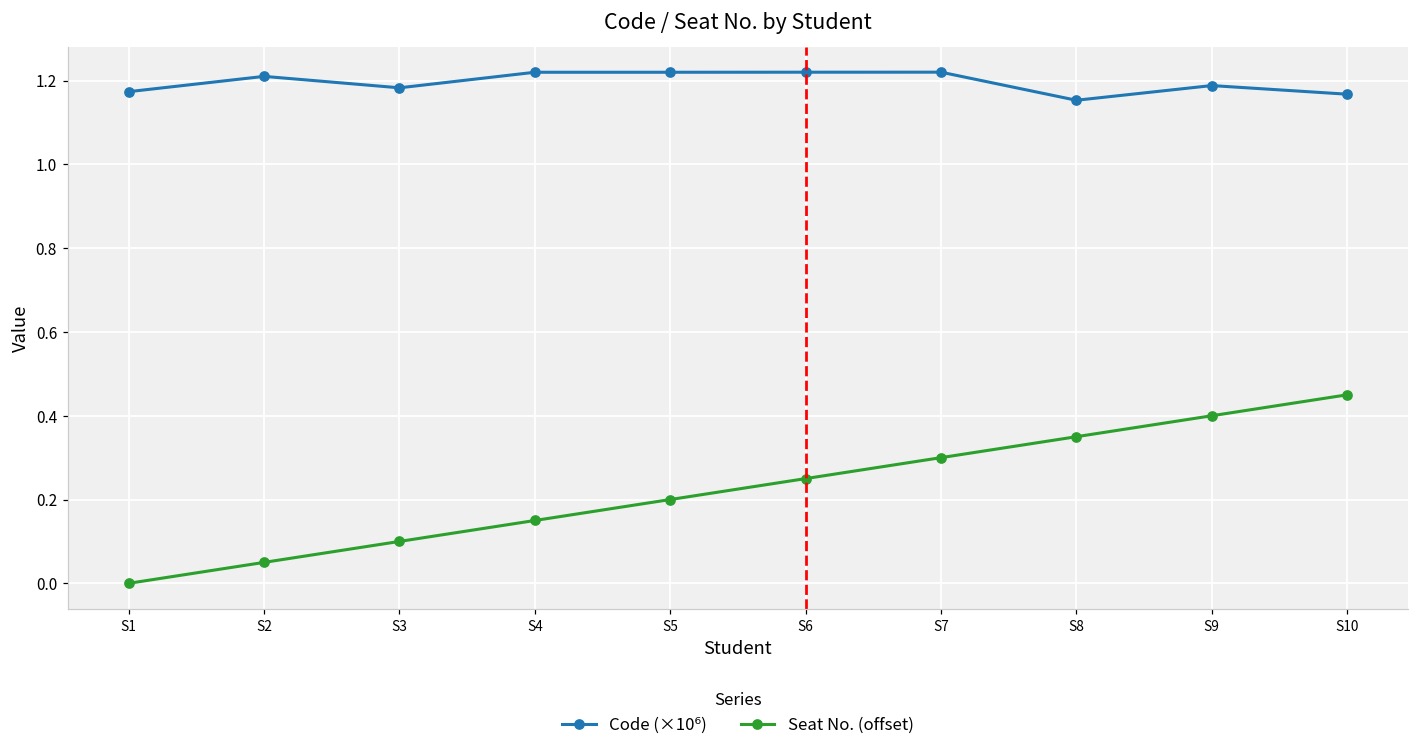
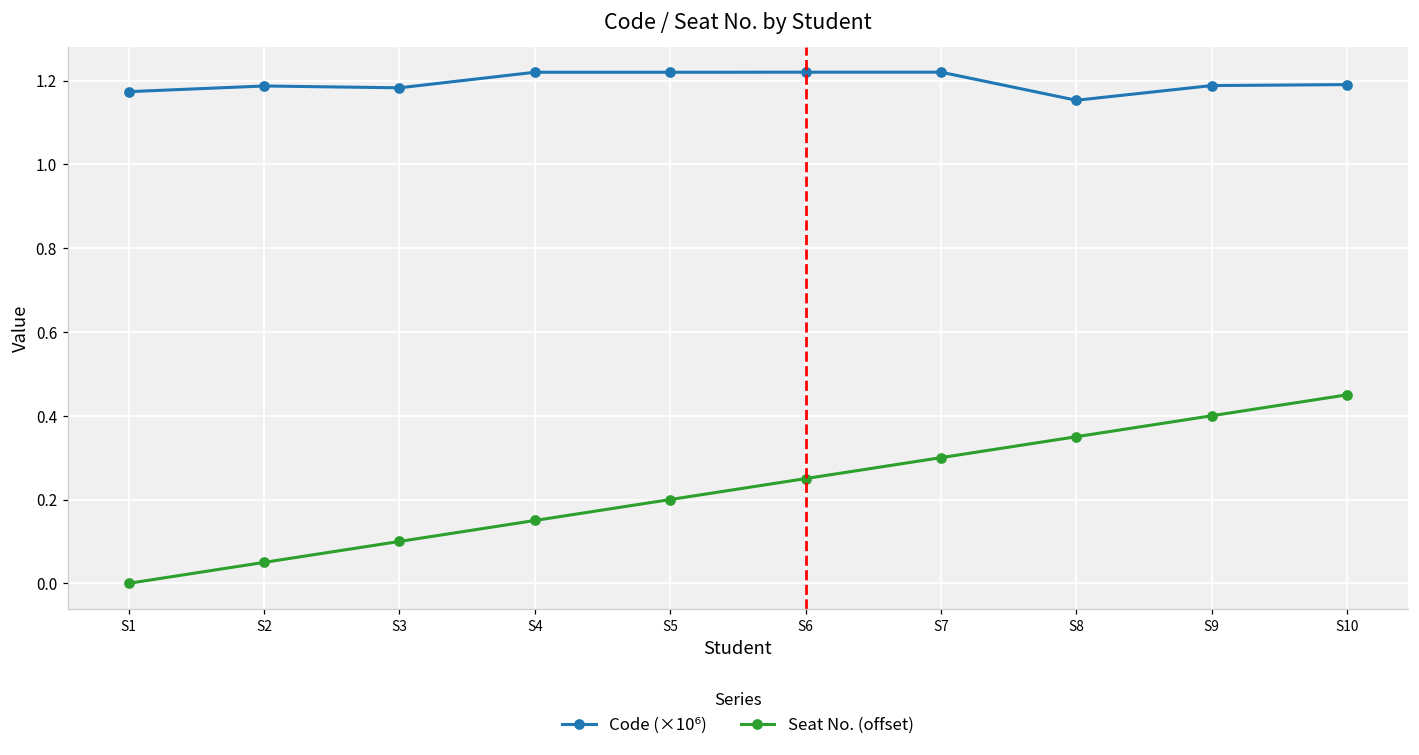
Code (×10⁶), S2: 1.21 -> 1.19
Code (×10⁶), S10: 1.17 -> 1.19
